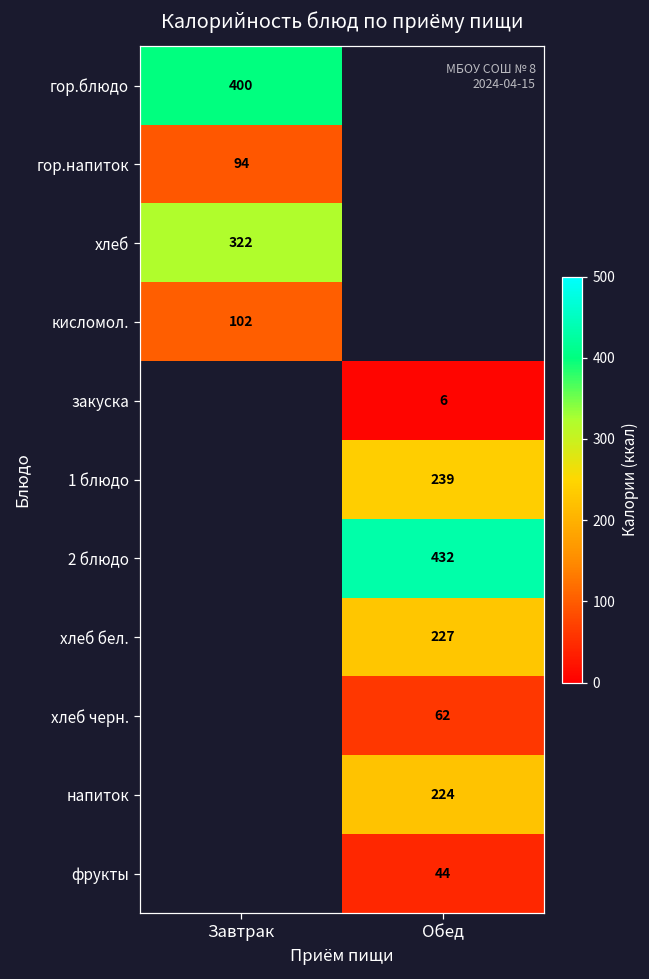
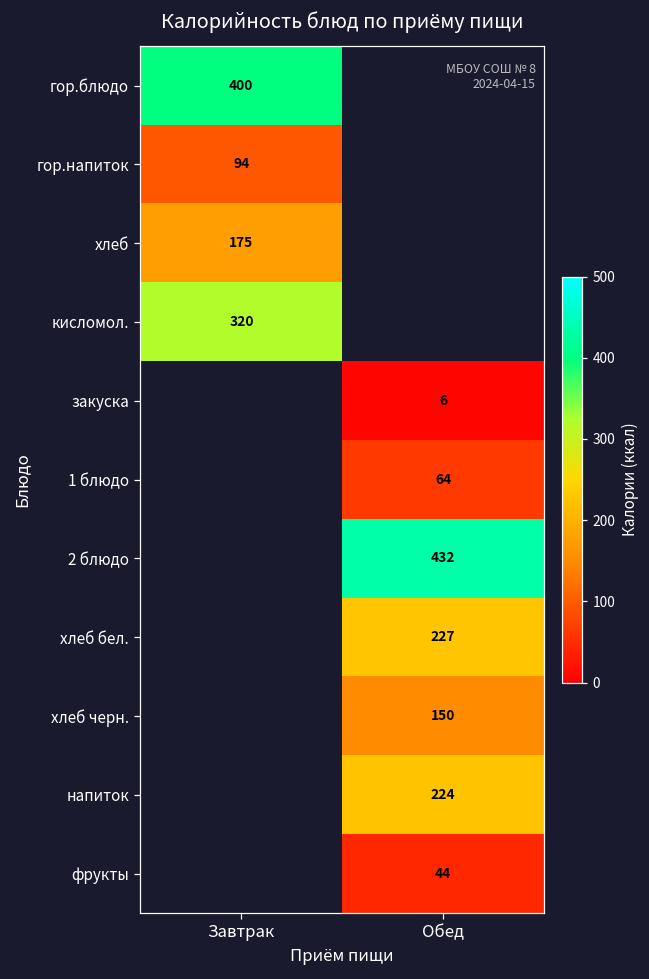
хлеб, Завтрак: 322 -> 175
кисломол., Завтрак: 102 -> 320
1 блюдо, Обед: 239 -> 64
хлеб черн., Обед: 62 -> 150
